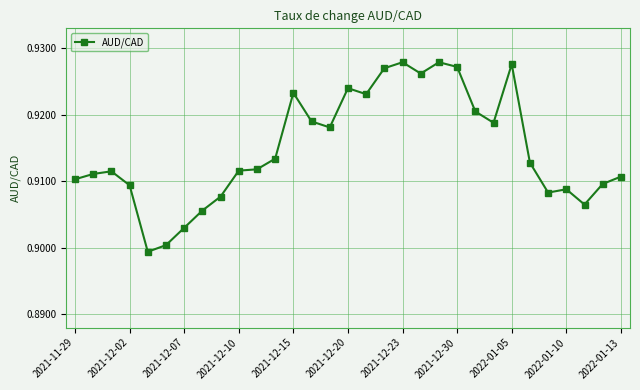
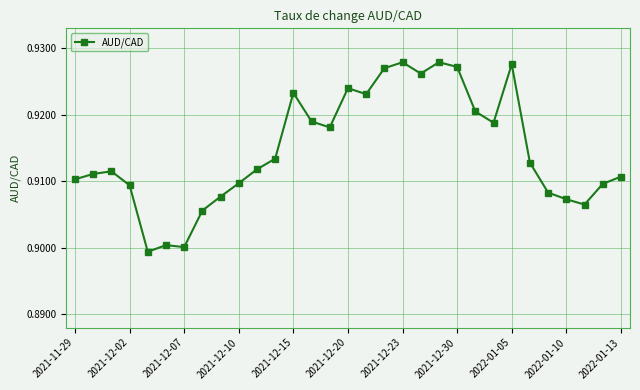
2021-12-07: 0.903 -> 0.900
2021-12-10: 0.912 -> 0.910
2022-01-10: 0.909 -> 0.907
